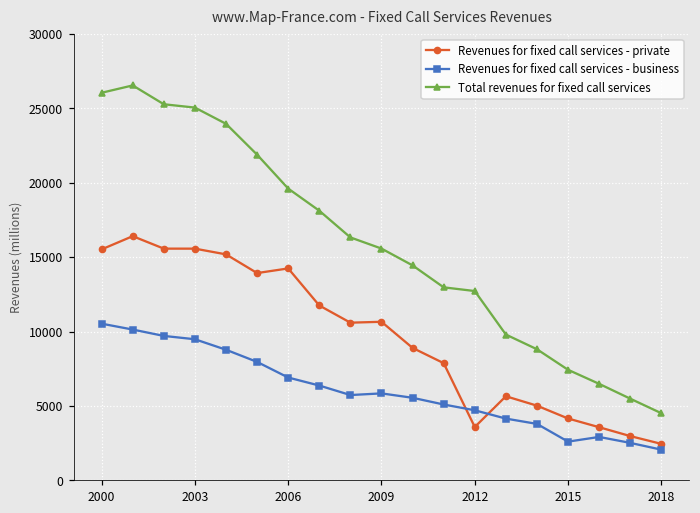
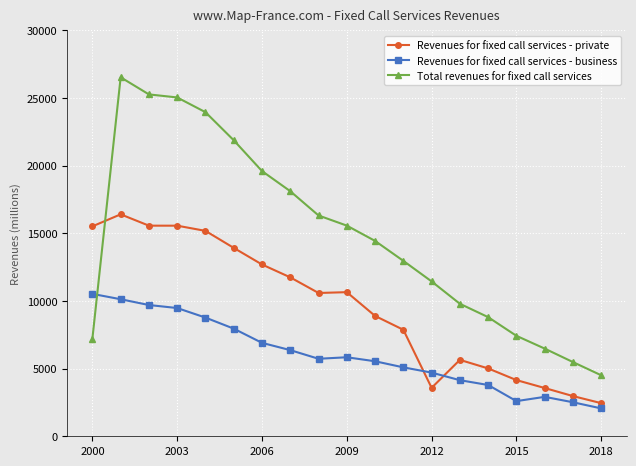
Total revenues for fixed call services, 2000: 26000 -> 7200
Revenues for fixed call services - private, 2006: 14200 -> 12700
Total revenues for fixed call services, 2012: 12700 -> 11400
